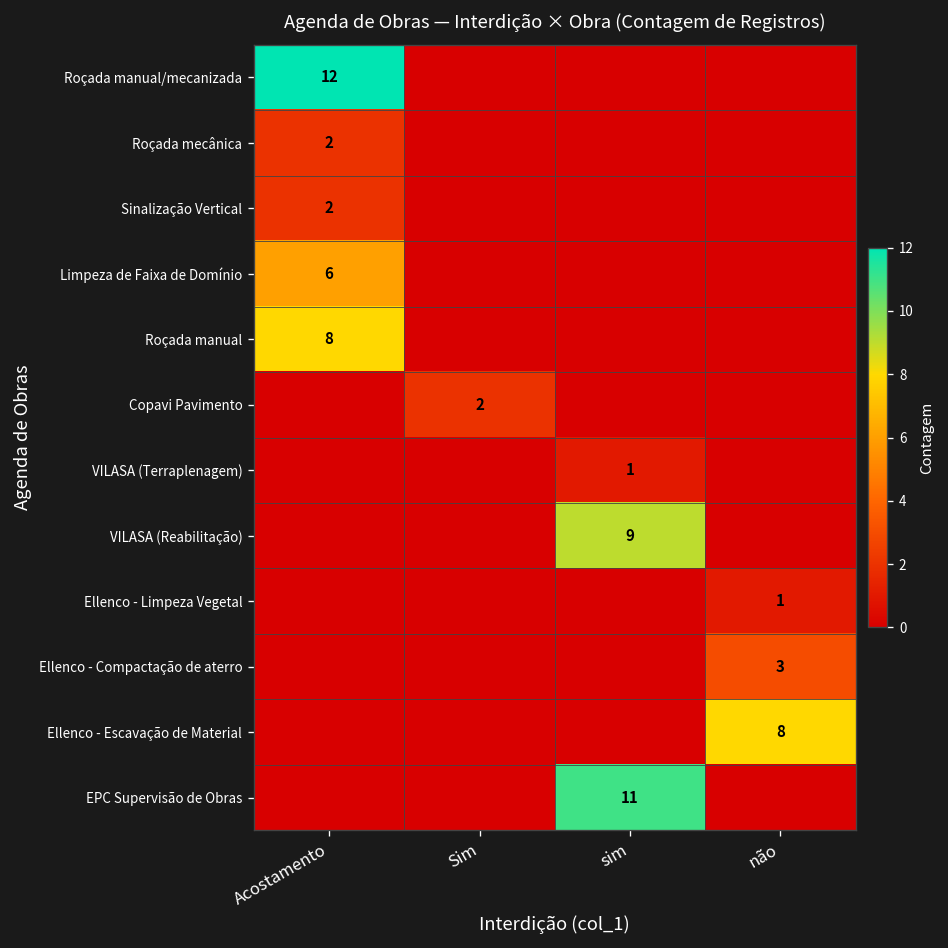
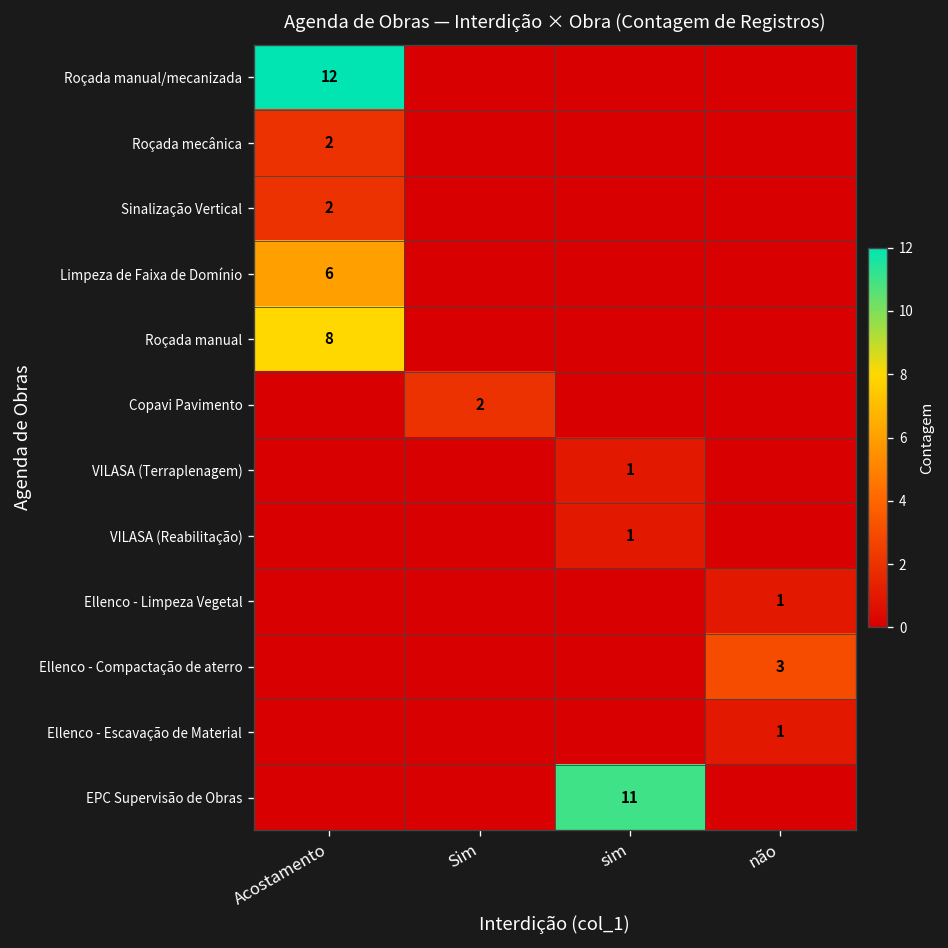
VILASA (Reabilitação), sim: 9 -> 1
Ellenco - Escavação de Material, não: 8 -> 1
